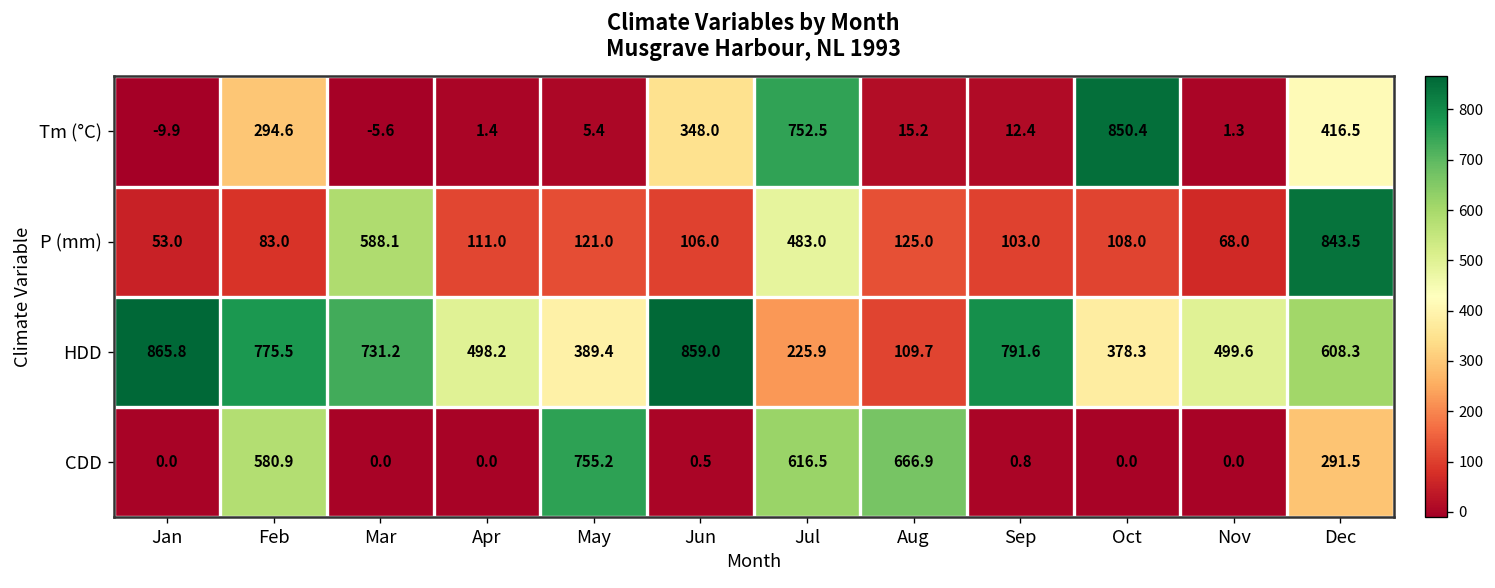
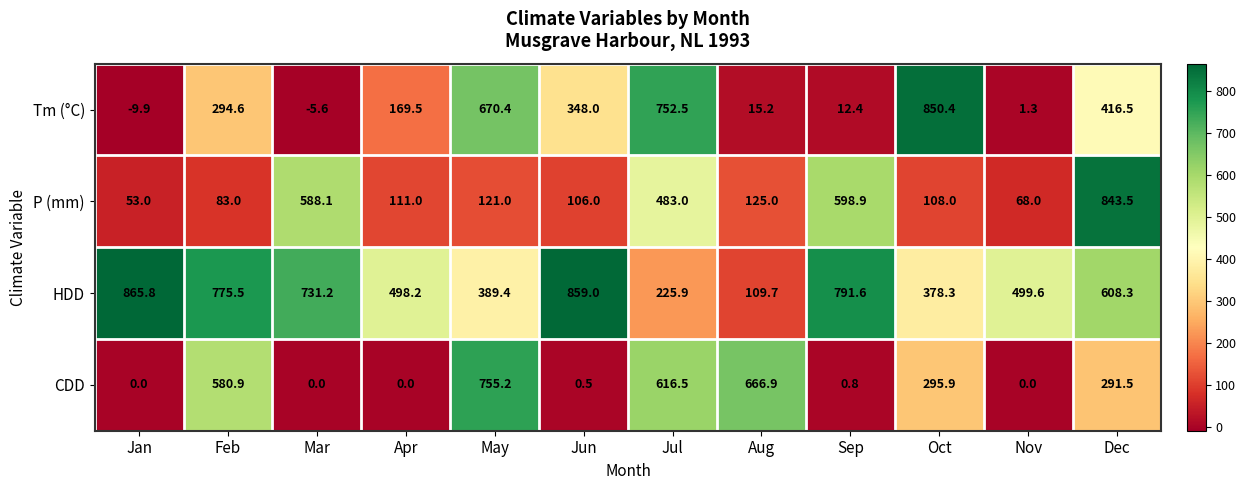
Tm (°C), Apr: 1.4 -> 169.5
Tm (°C), May: 5.4 -> 670.4
P (mm), Sep: 103.0 -> 598.9
CDD, Oct: 0.0 -> 295.9
